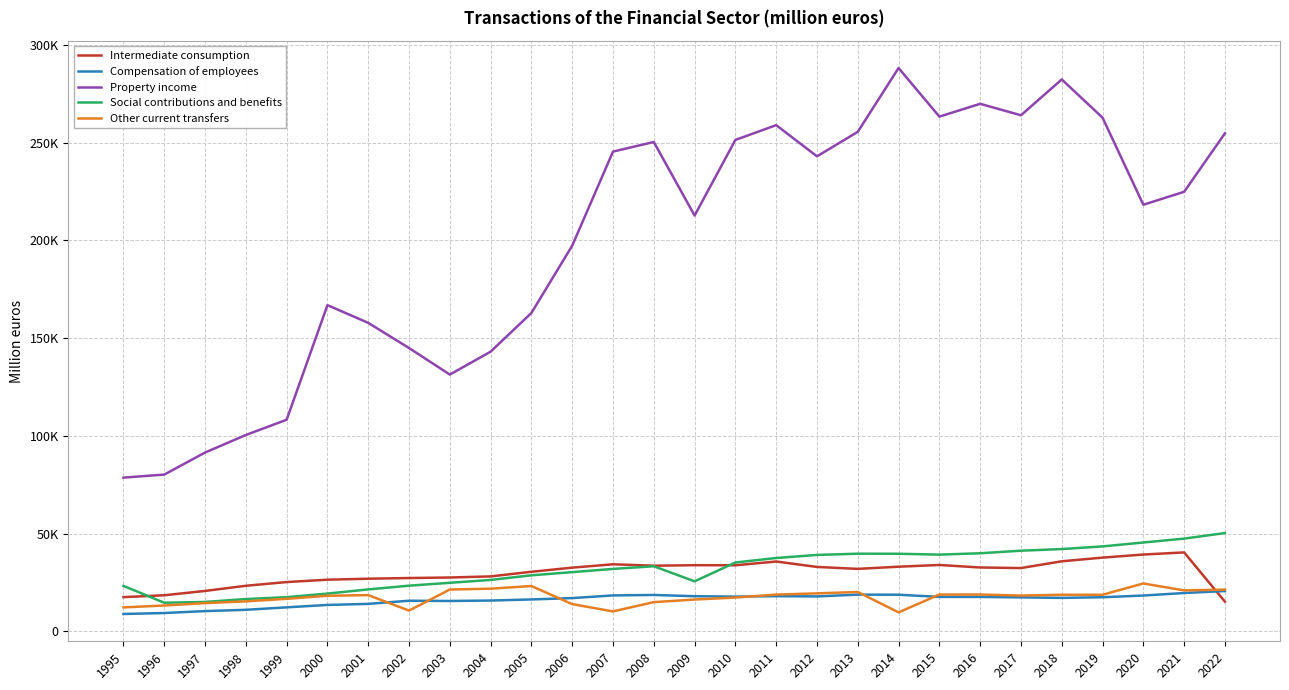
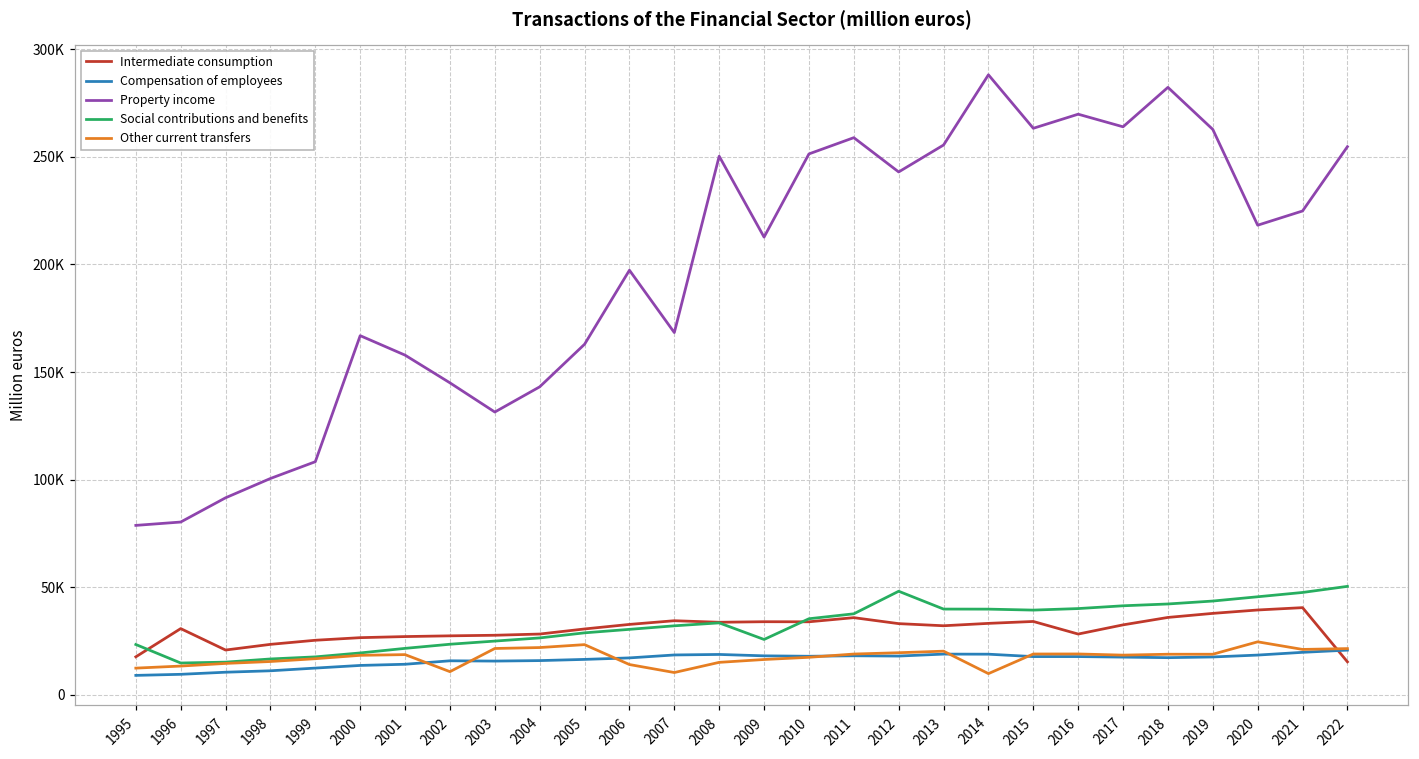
Intermediate consumption, 1996: 19000 -> 31000
Property income, 2007: 245000 -> 168000
Social contributions and benefits, 2012: 39000 -> 48000
Intermediate consumption, 2016: 33000 -> 28000
